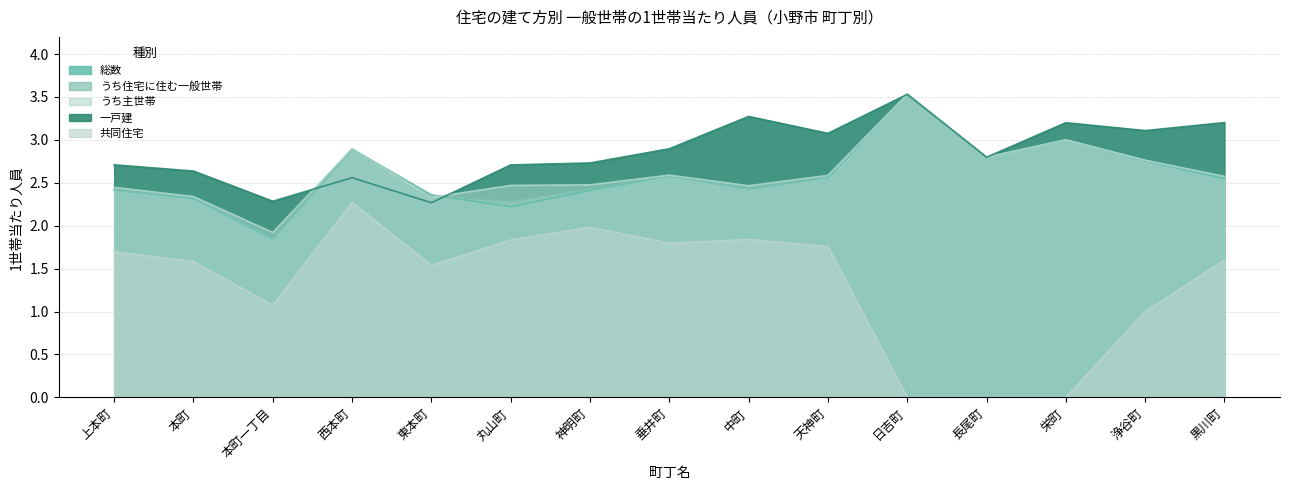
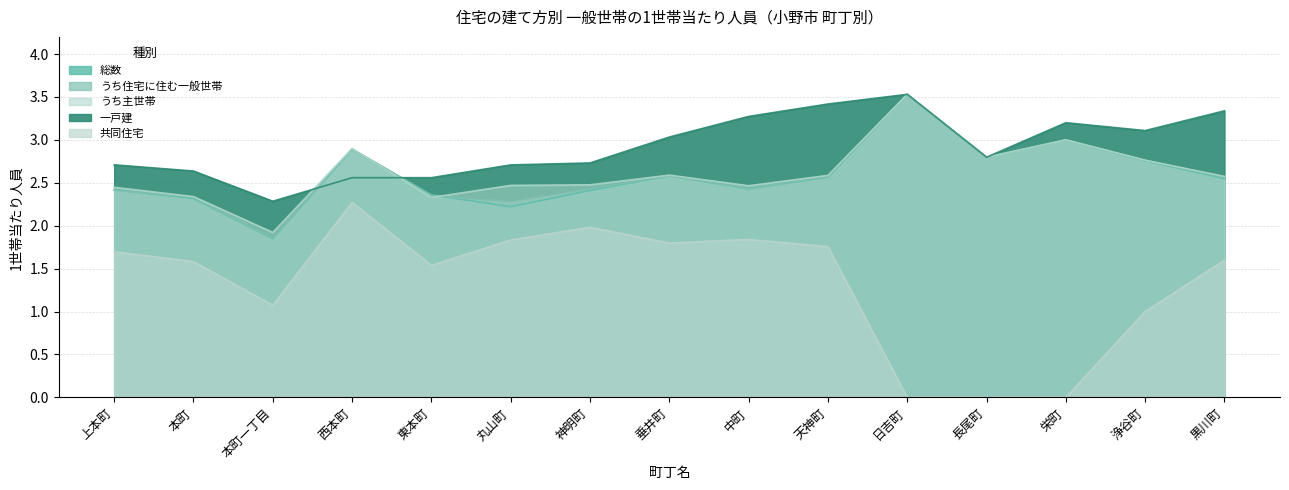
一戸建, 東本町: 2.3 -> 2.6
一戸建, 垂井町: 2.9 -> 3.0
一戸建, 天神町: 3.1 -> 3.4
一戸建, 黒川町: 3.2 -> 3.3
